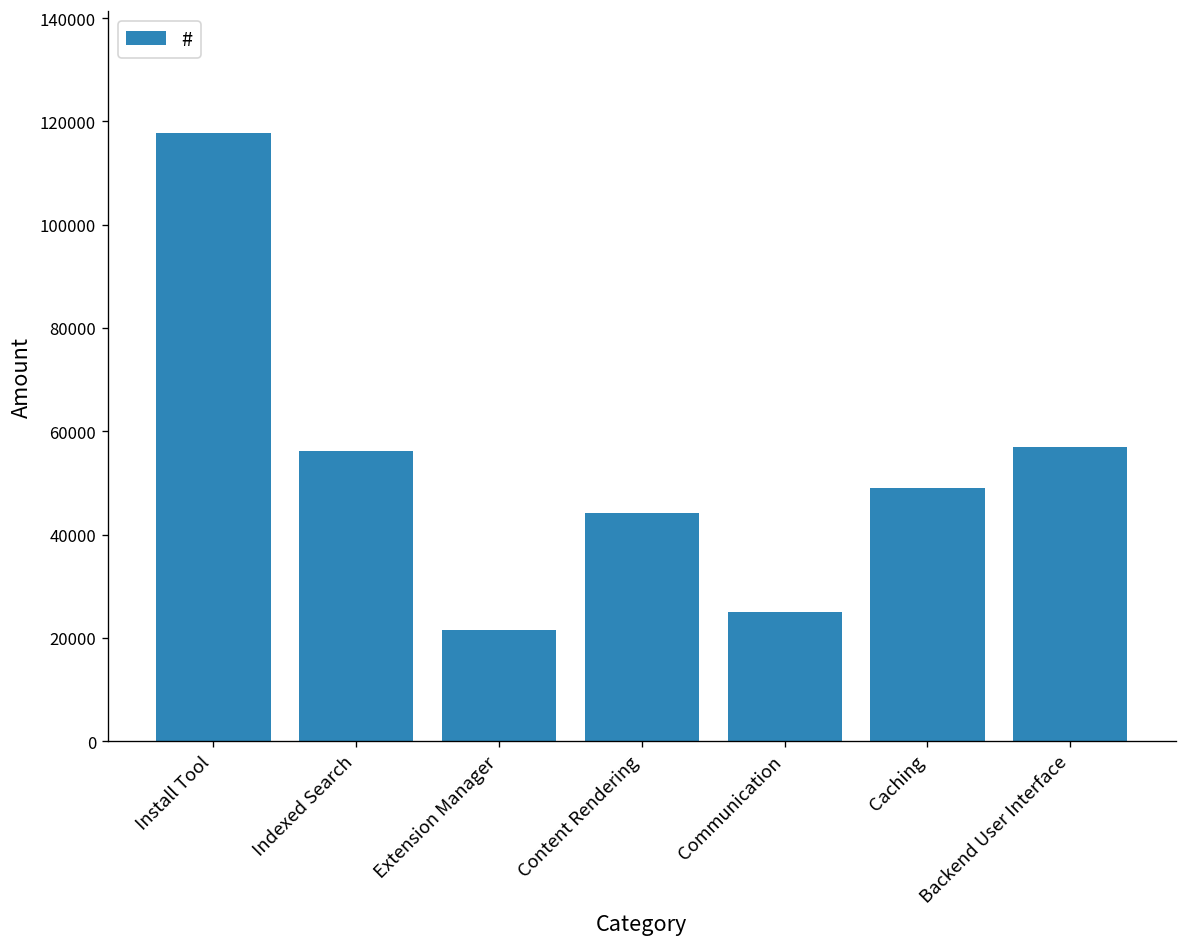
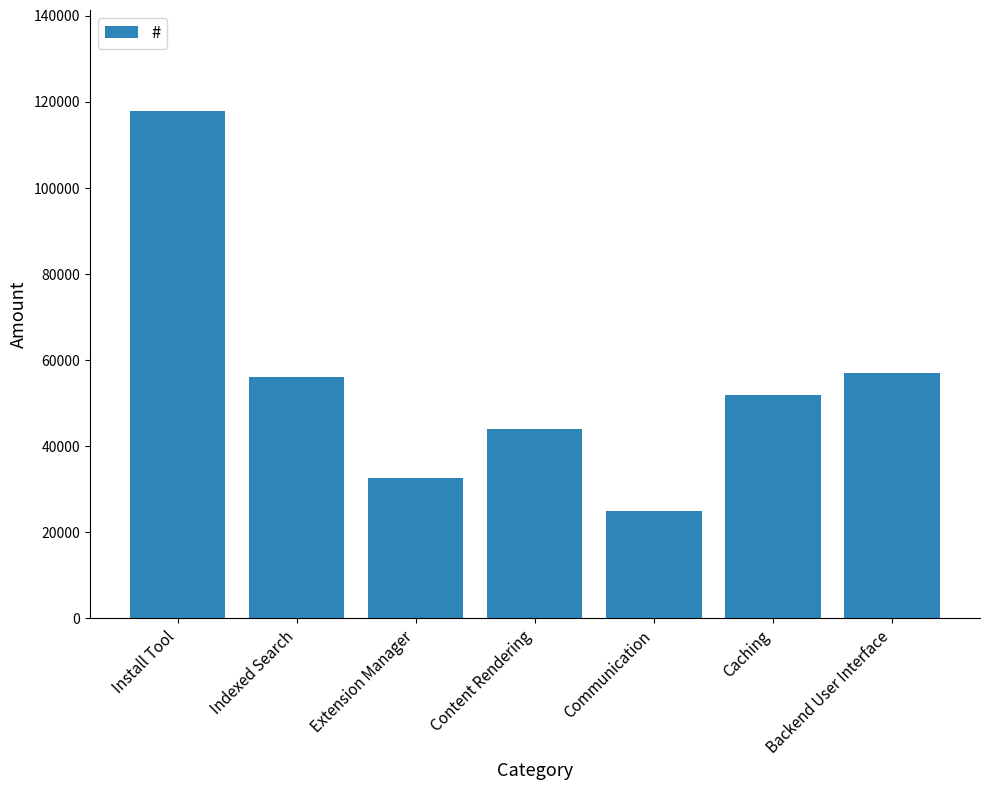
Extension Manager: 21000 -> 33000
Caching: 49000 -> 52000
